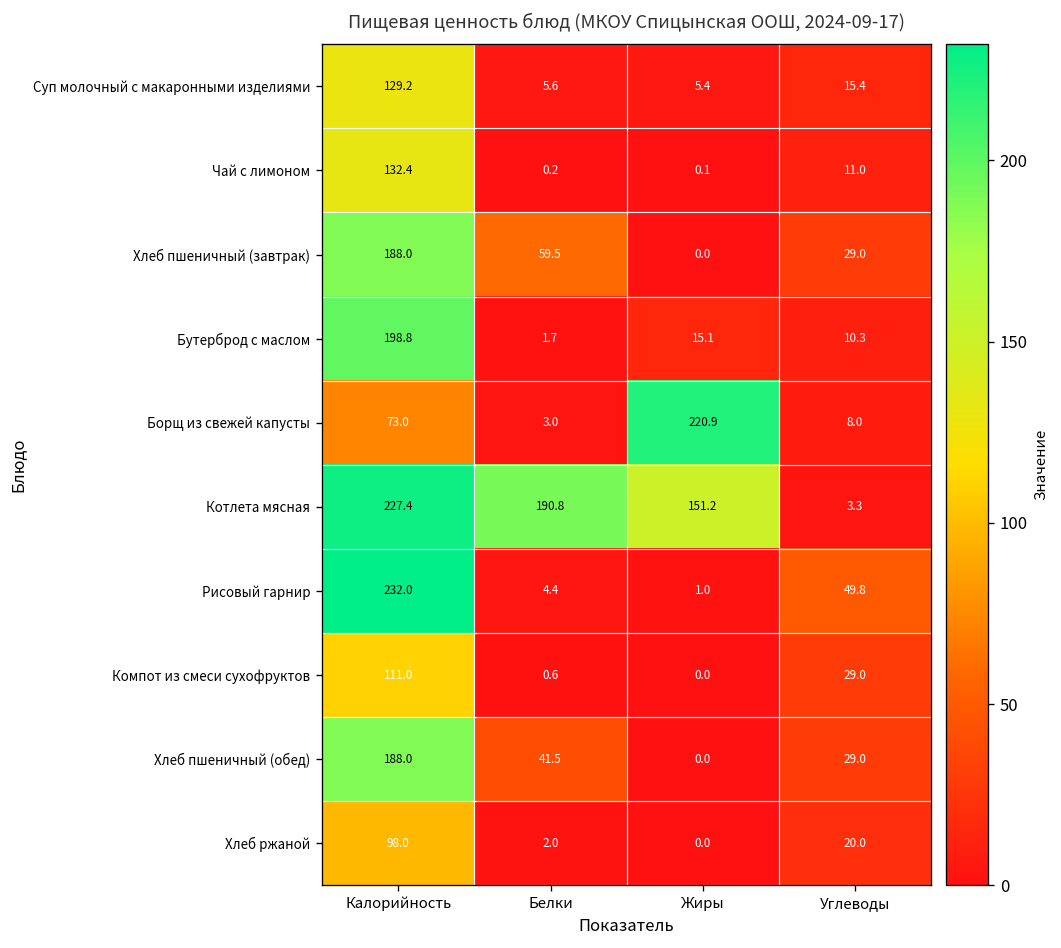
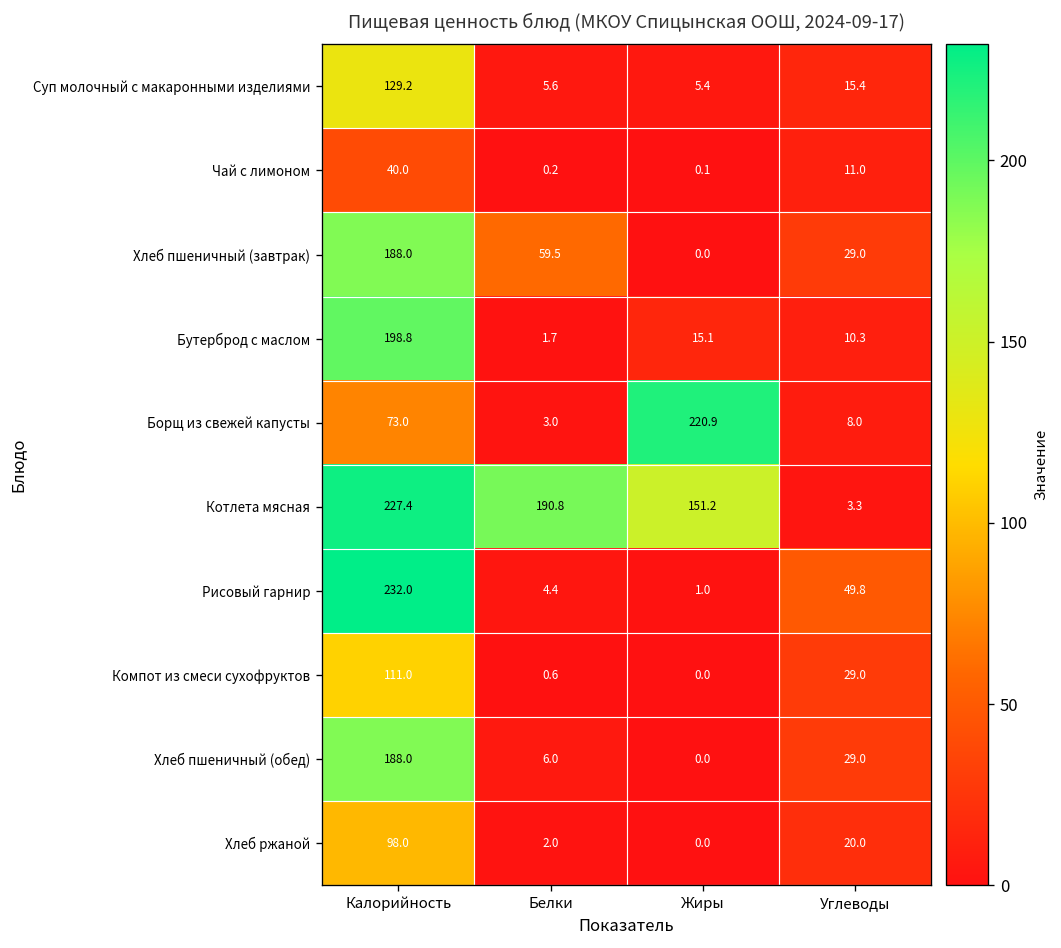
Чай с лимоном, Калорийность: 132.4 -> 40.0
Хлеб пшеничный (обед), Белки: 41.5 -> 6.0
